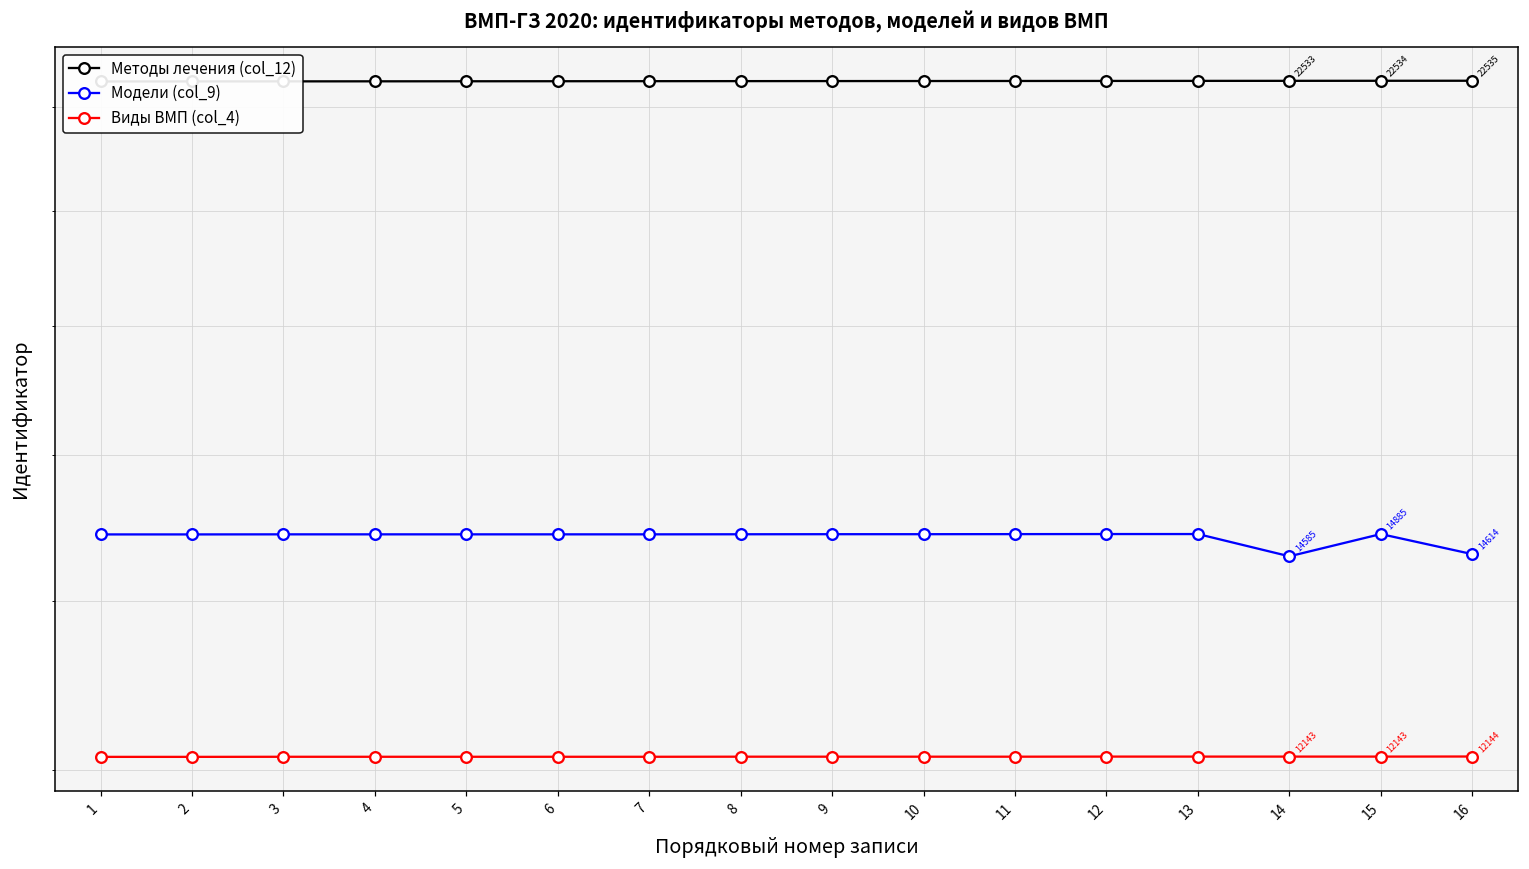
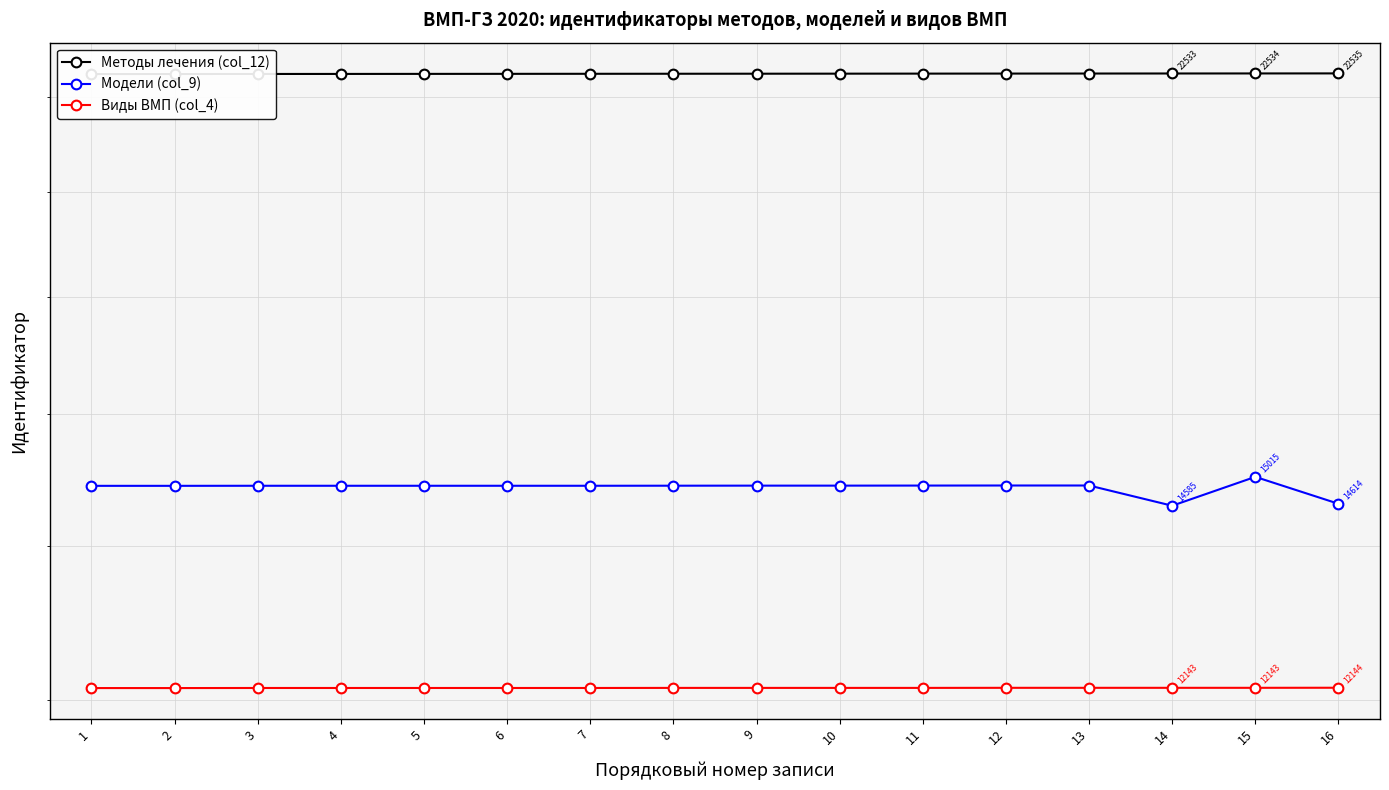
Модели (col_9), 15: 14885 -> 15015
